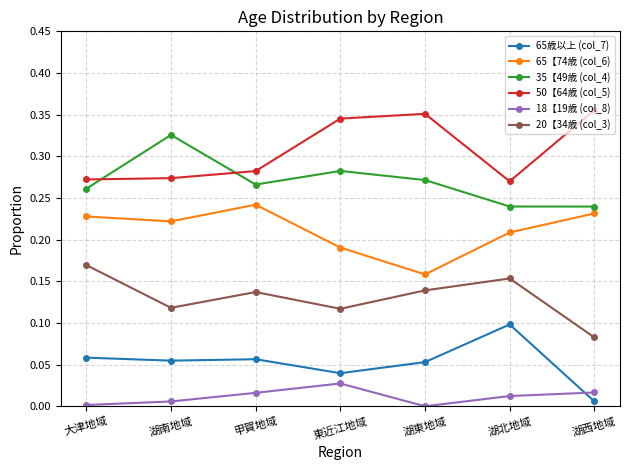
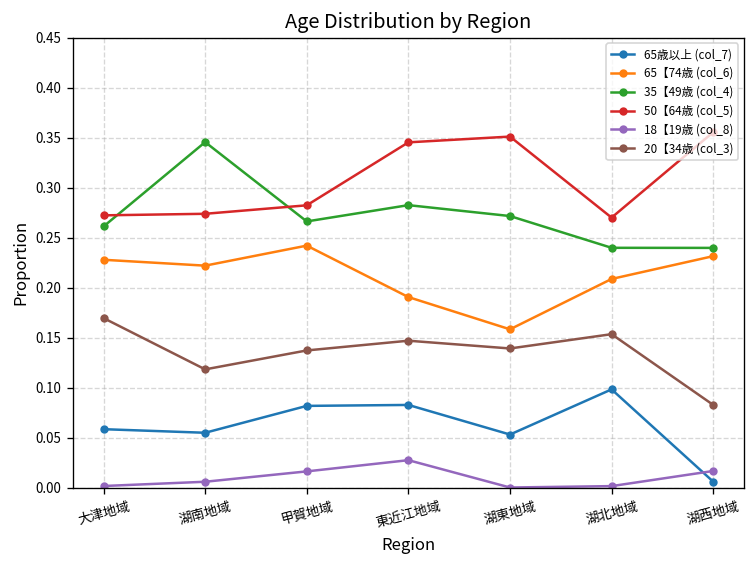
35【49歳 (col_4), 湖南地域: 0.33 -> 0.35
65歳以上 (col_7), 甲賀地域: 0.06 -> 0.08
65歳以上 (col_7), 東近江地域: 0.04 -> 0.08
20【34歳 (col_3), 東近江地域: 0.12 -> 0.15
18【19歳 (col_8), 湖北地域: 0.01 -> 0.00
